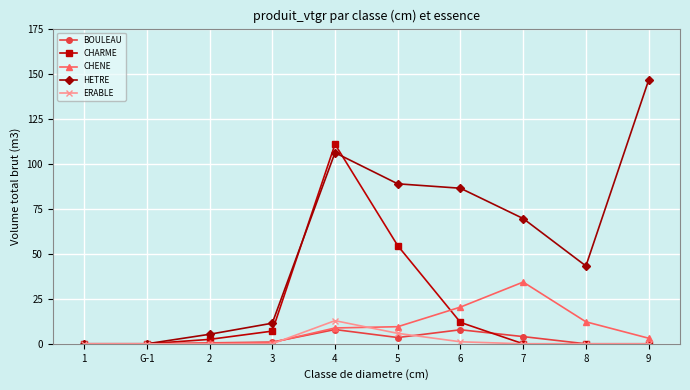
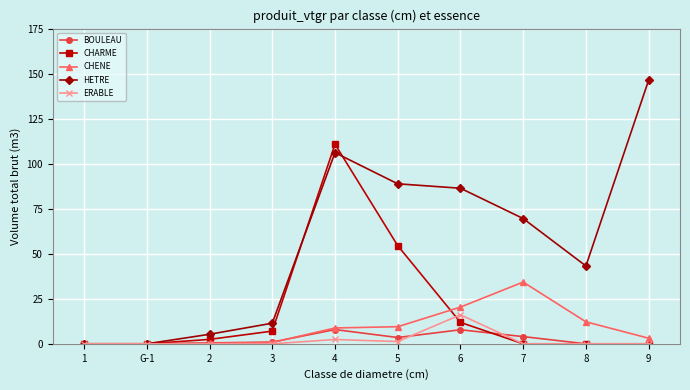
ERABLE, 4: 13 -> 2
ERABLE, 5: 6 -> 1
ERABLE, 6: 1 -> 16
